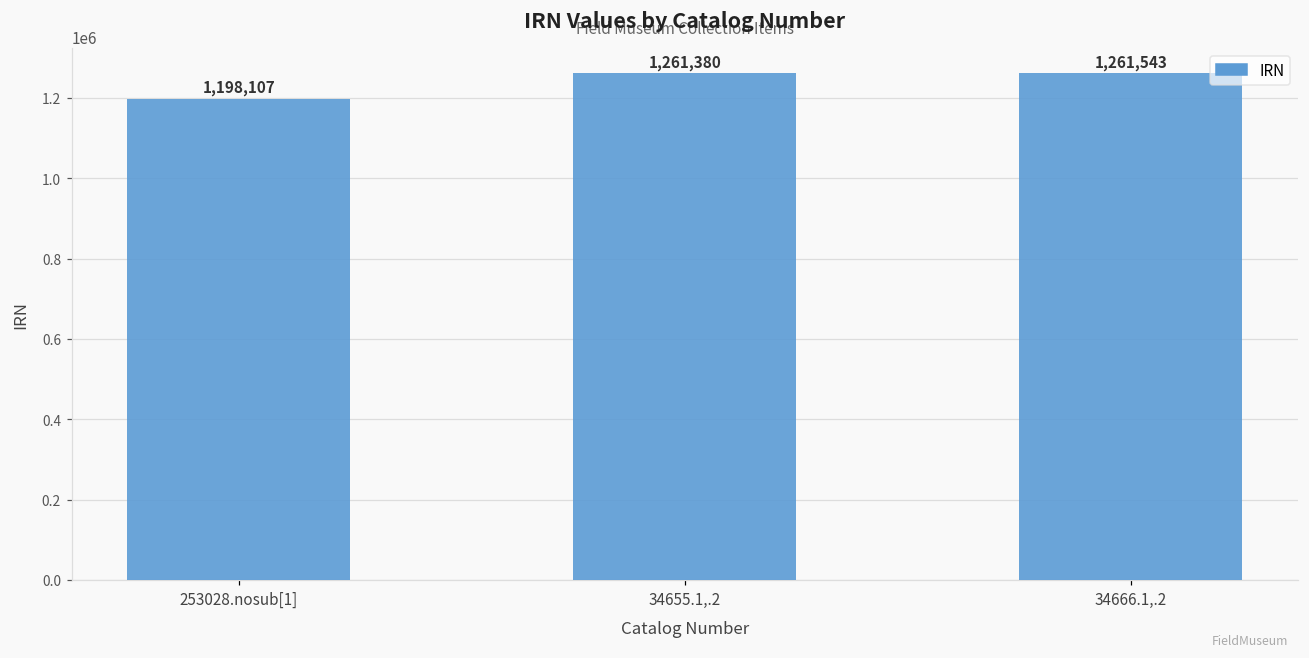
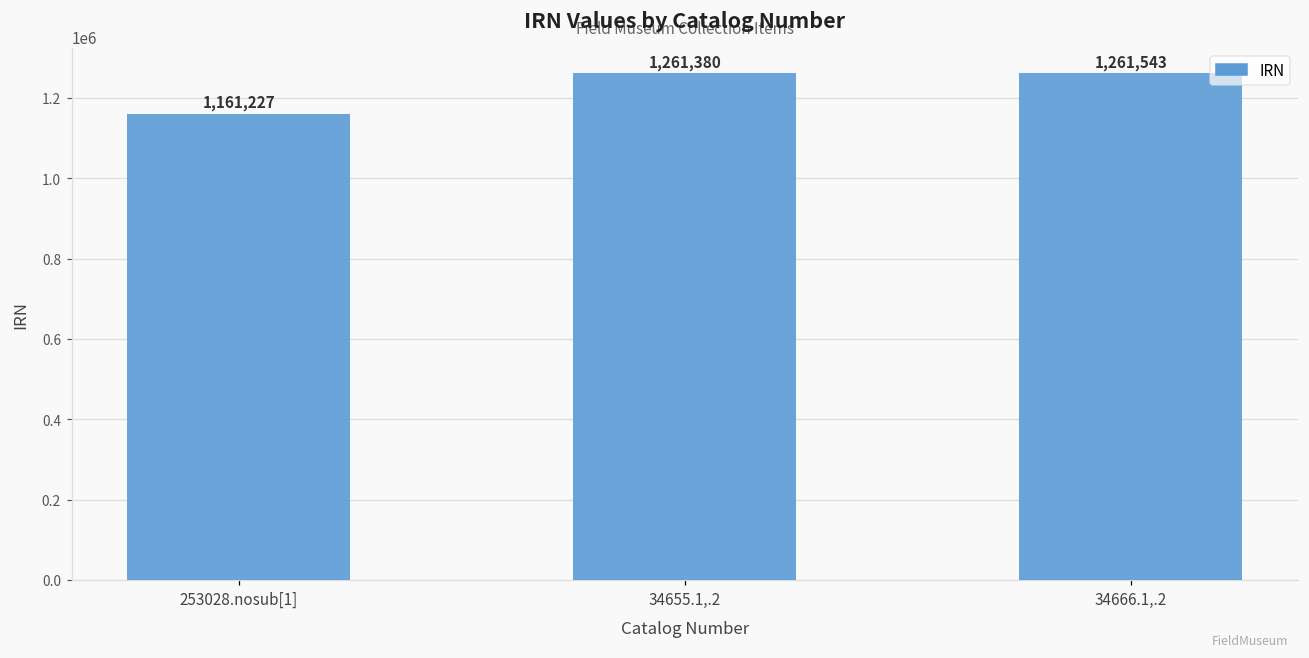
253028.nosub[1]: 1,198,107 -> 1,161,227
